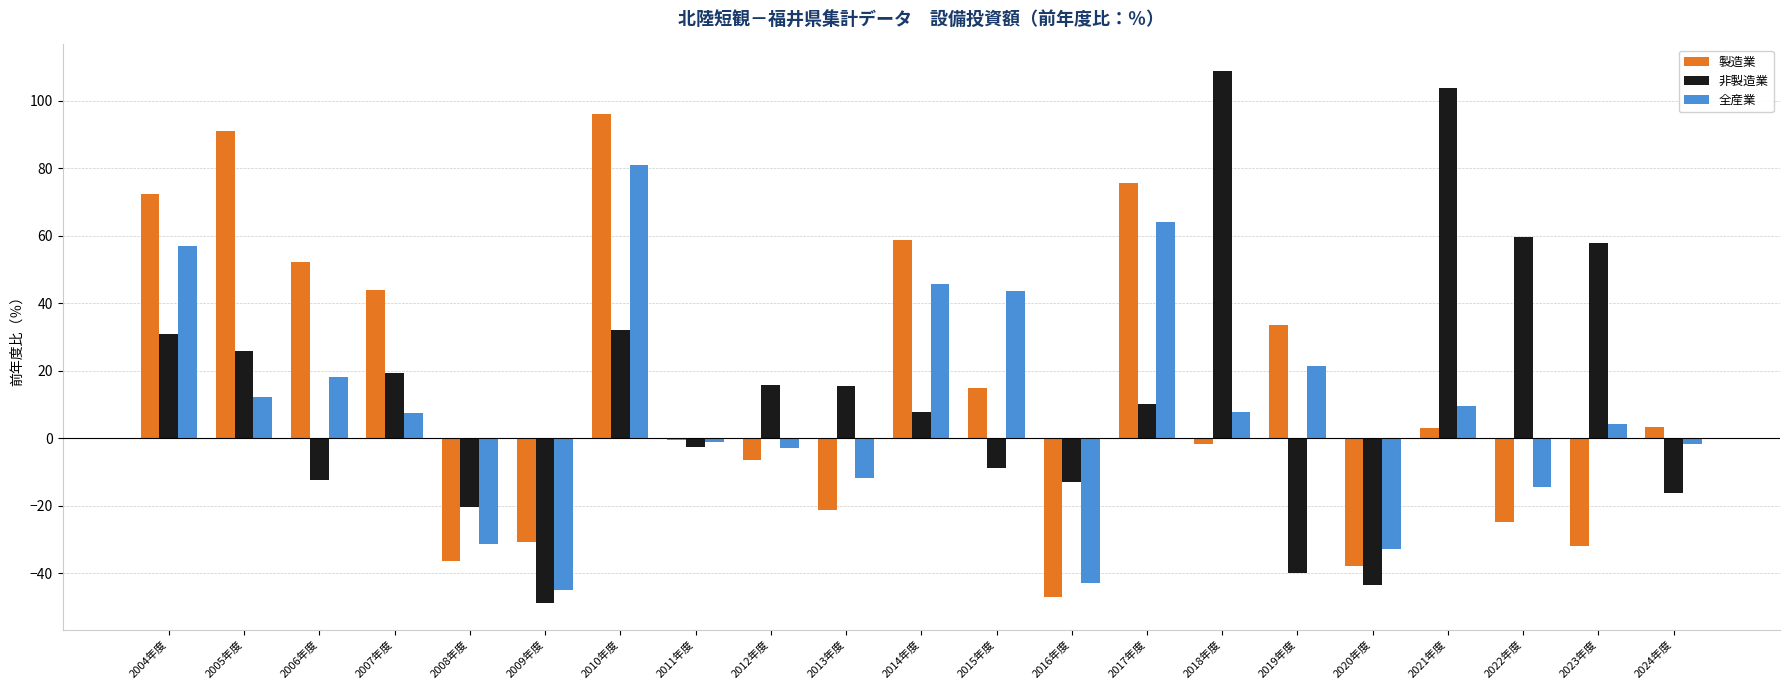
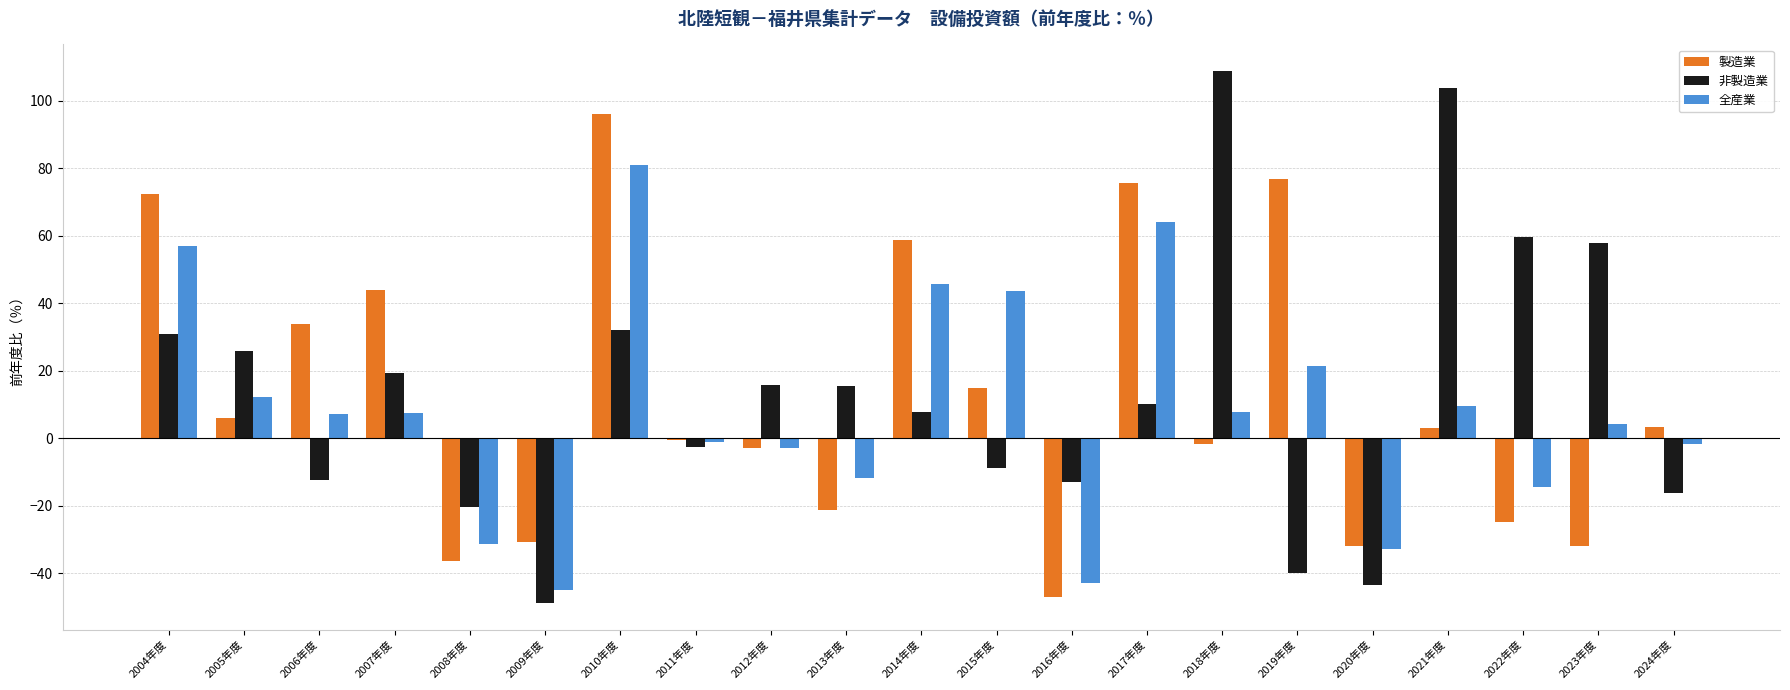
製造業, 2005年度: 91 -> 6
製造業, 2006年度: 52 -> 34
全産業, 2006年度: 18 -> 7
製造業, 2012年度: -6 -> -3
製造業, 2019年度: 34 -> 77
製造業, 2020年度: -38 -> -32
